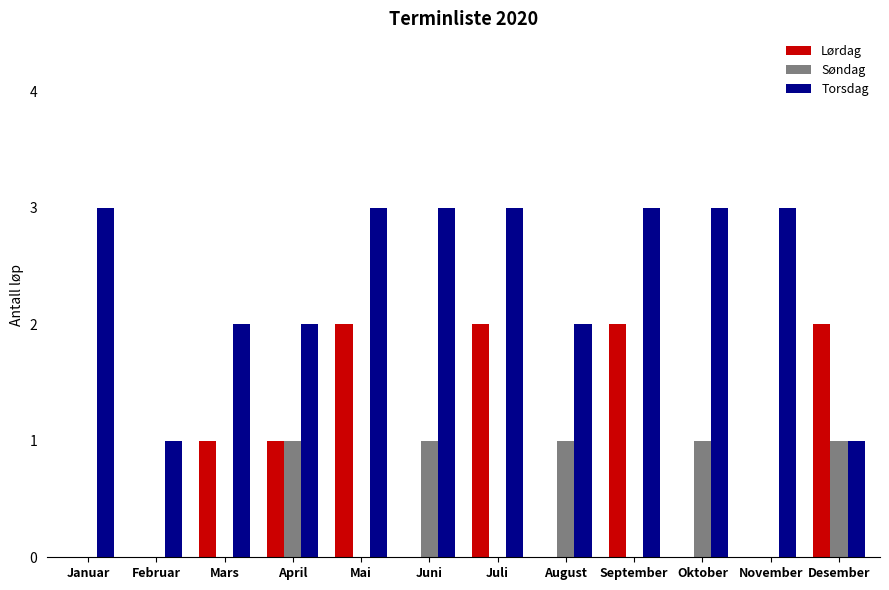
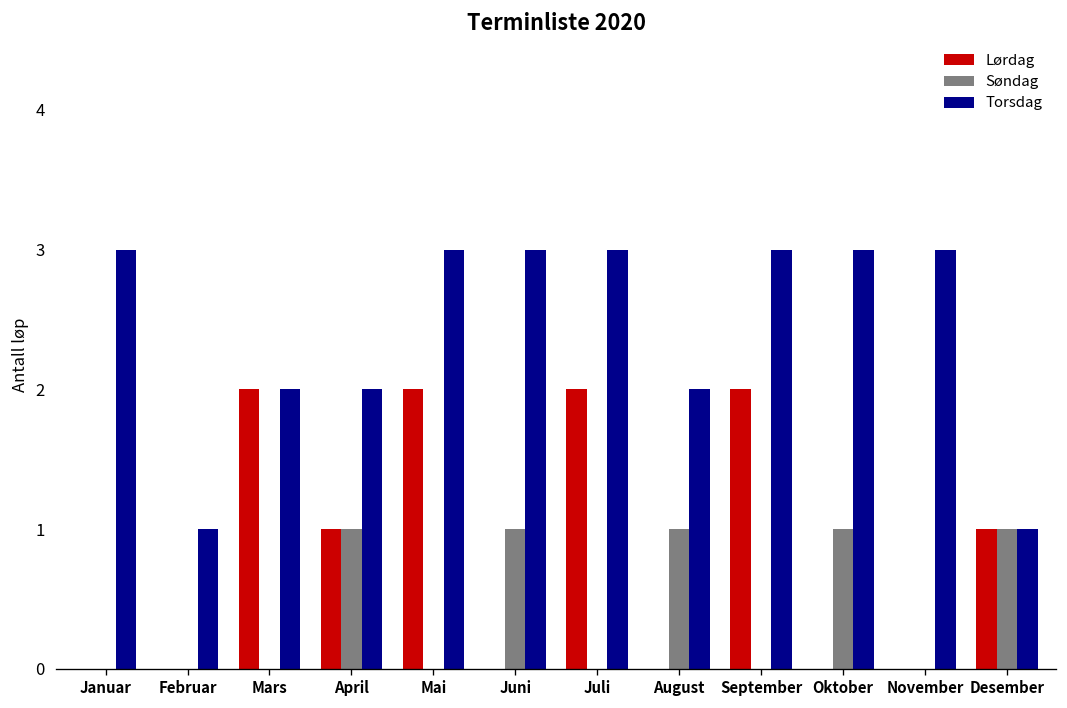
Lørdag, Mars: 1 -> 2
Lørdag, Desember: 2 -> 1
